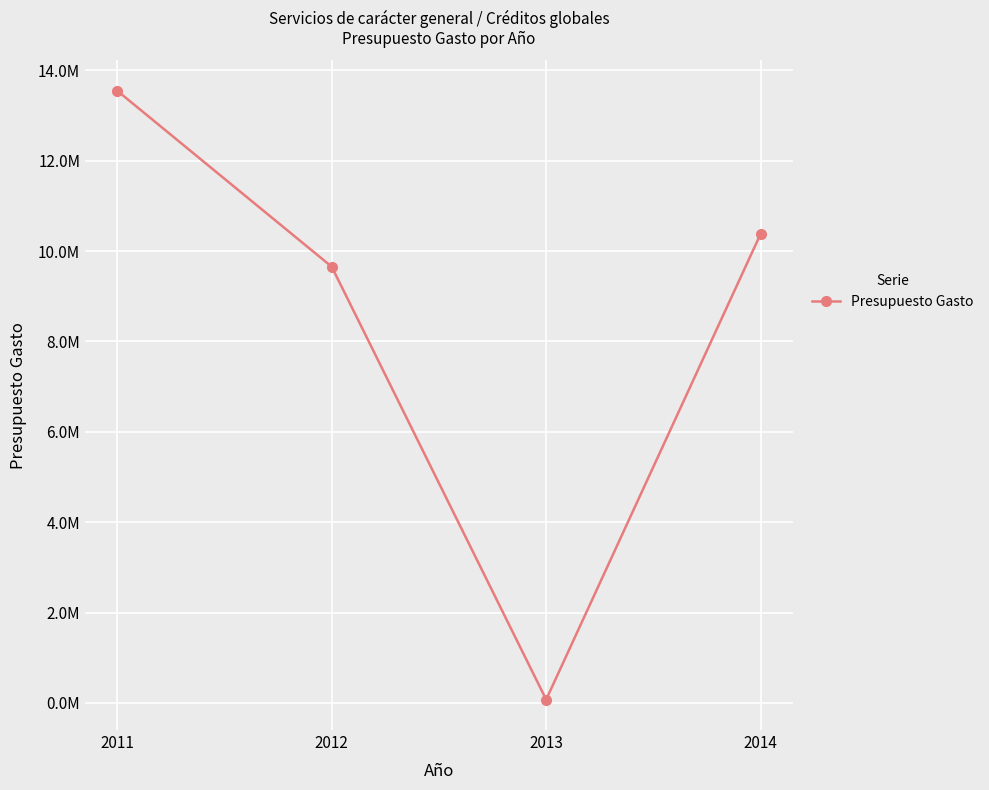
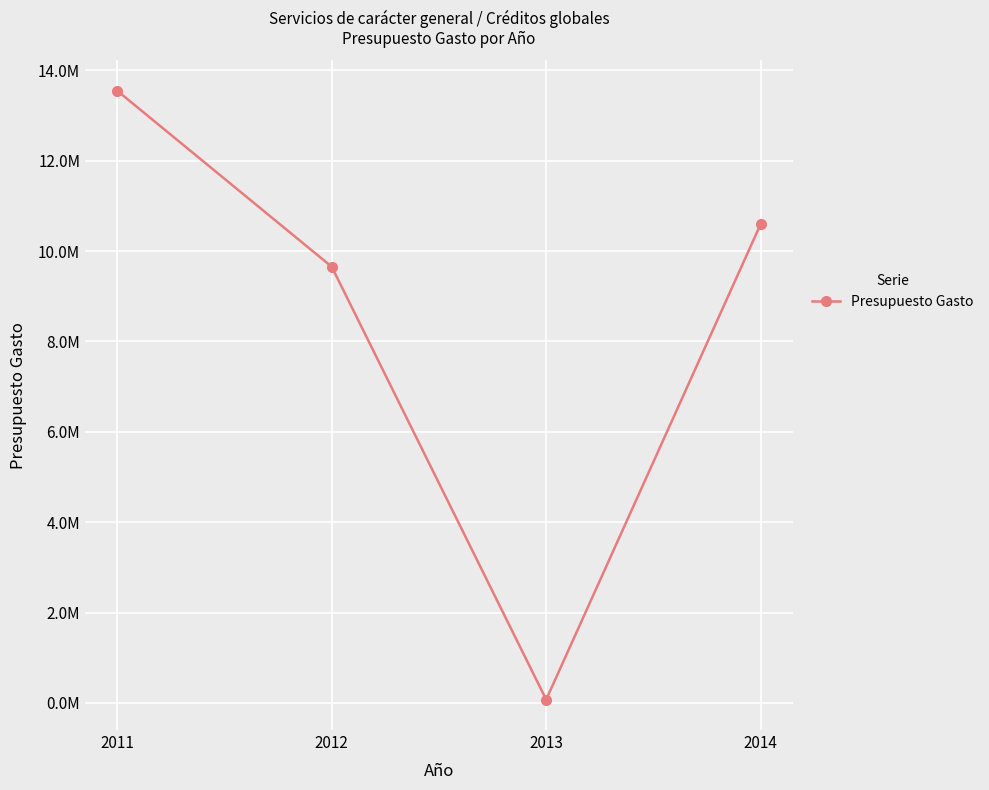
2014: 10400000 -> 10600000
